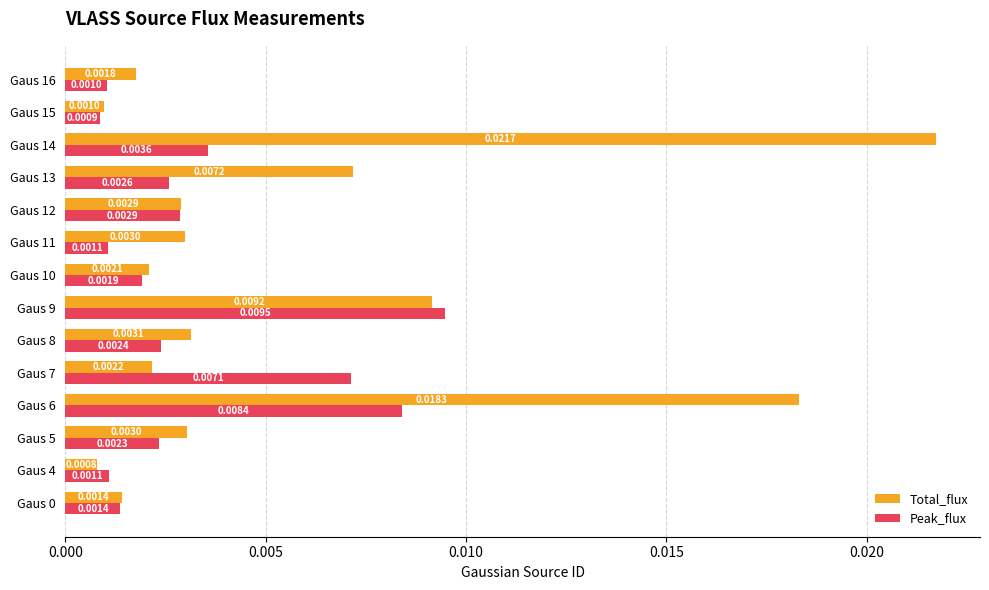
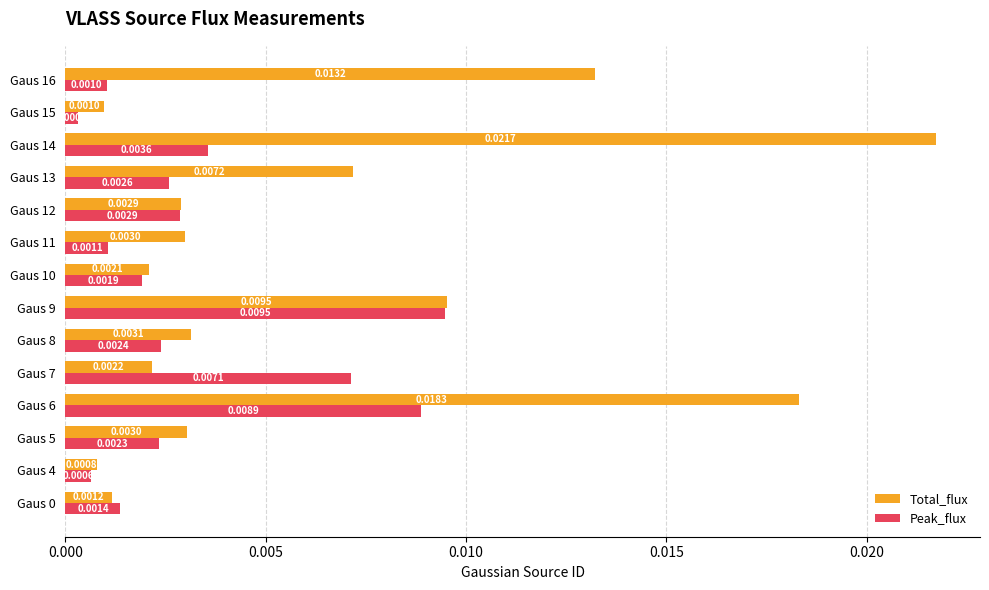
Total_flux, Gaus 16: 0.0018 -> 0.0132
Peak_flux, Gaus 15: 0.0009 -> 0.0003
Total_flux, Gaus 9: 0.0092 -> 0.0095
Peak_flux, Gaus 6: 0.0084 -> 0.0089
Peak_flux, Gaus 4: 0.0011 -> 0.0006
Total_flux, Gaus 0: 0.0014 -> 0.0012
